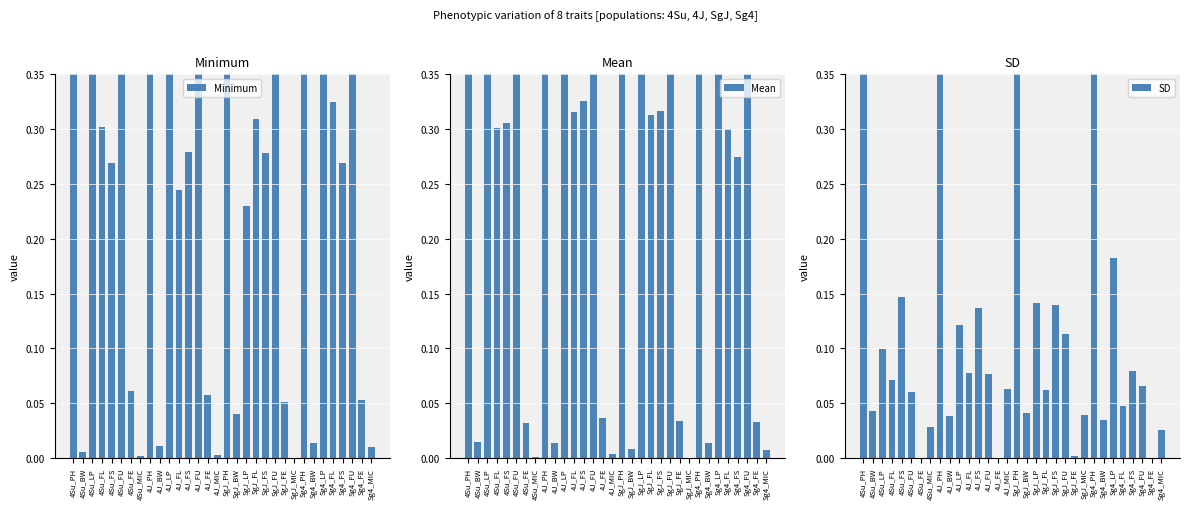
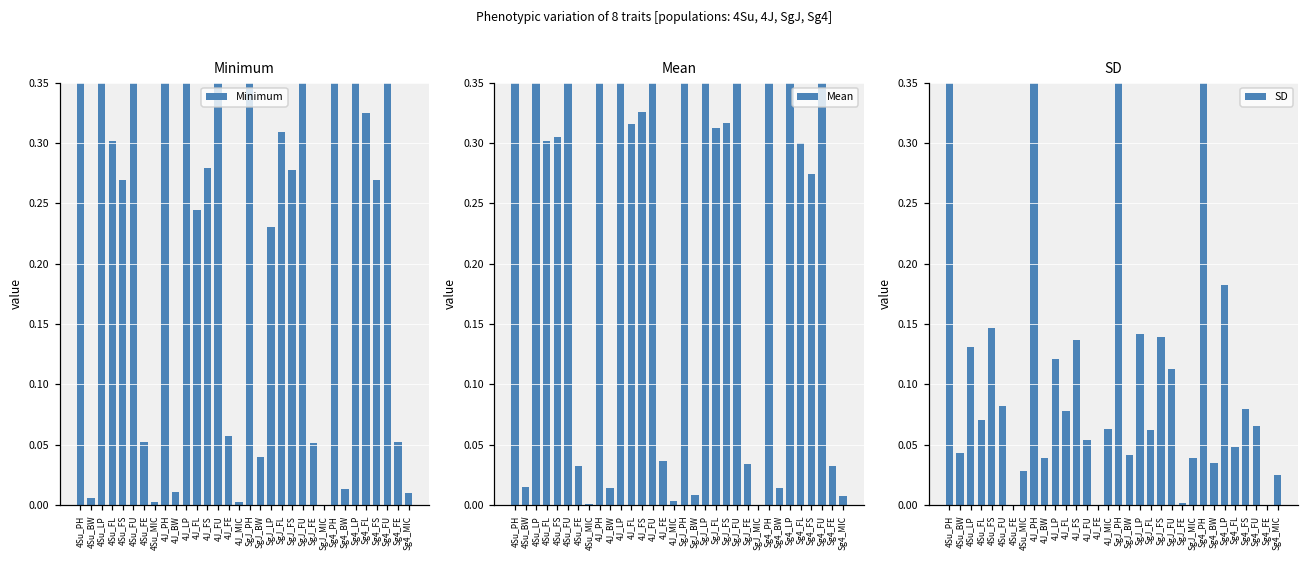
Minimum, 4Su_FE: 0.061 -> 0.053
SD, 4Su_LP: 0.100 -> 0.131
SD, 4Su_FU: 0.060 -> 0.082
SD, 4J_FU: 0.077 -> 0.054
